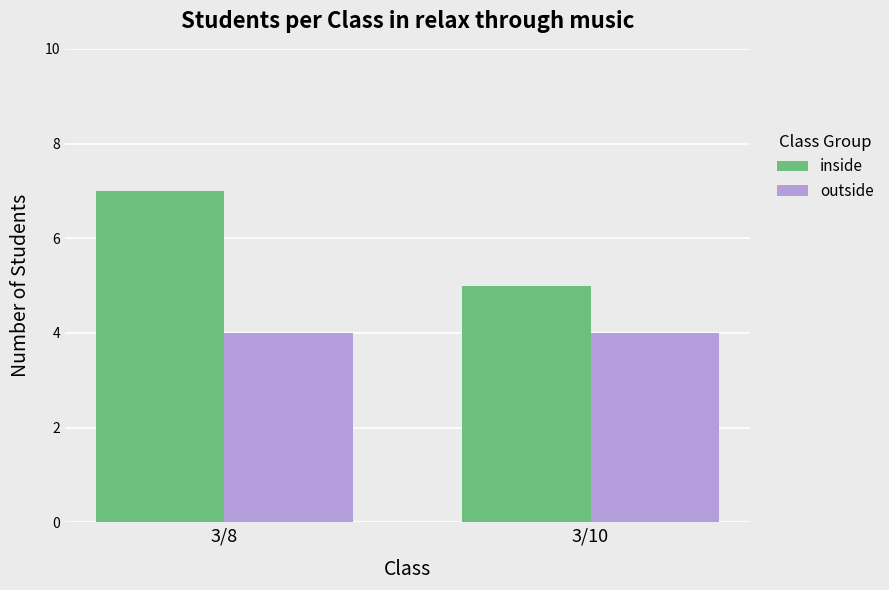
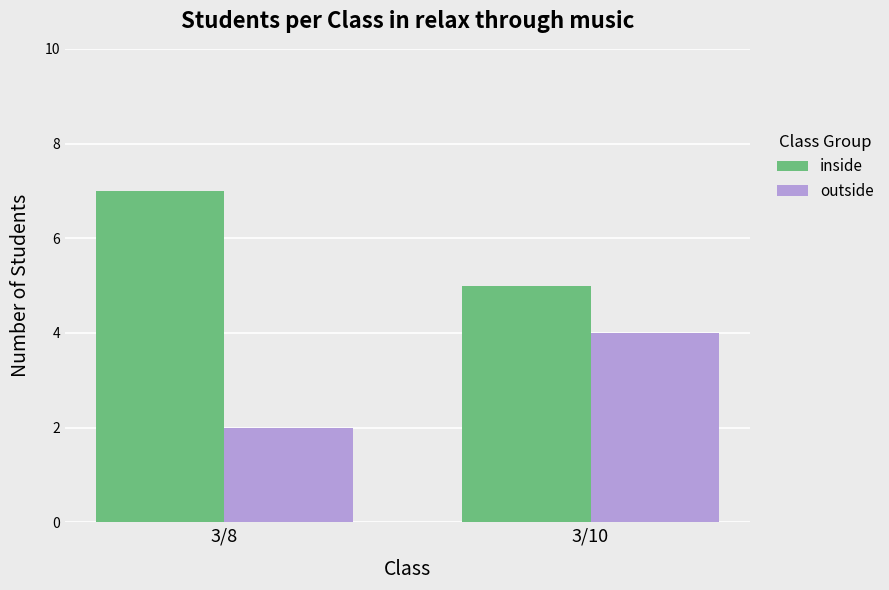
outside, 3/8: 4 -> 2
